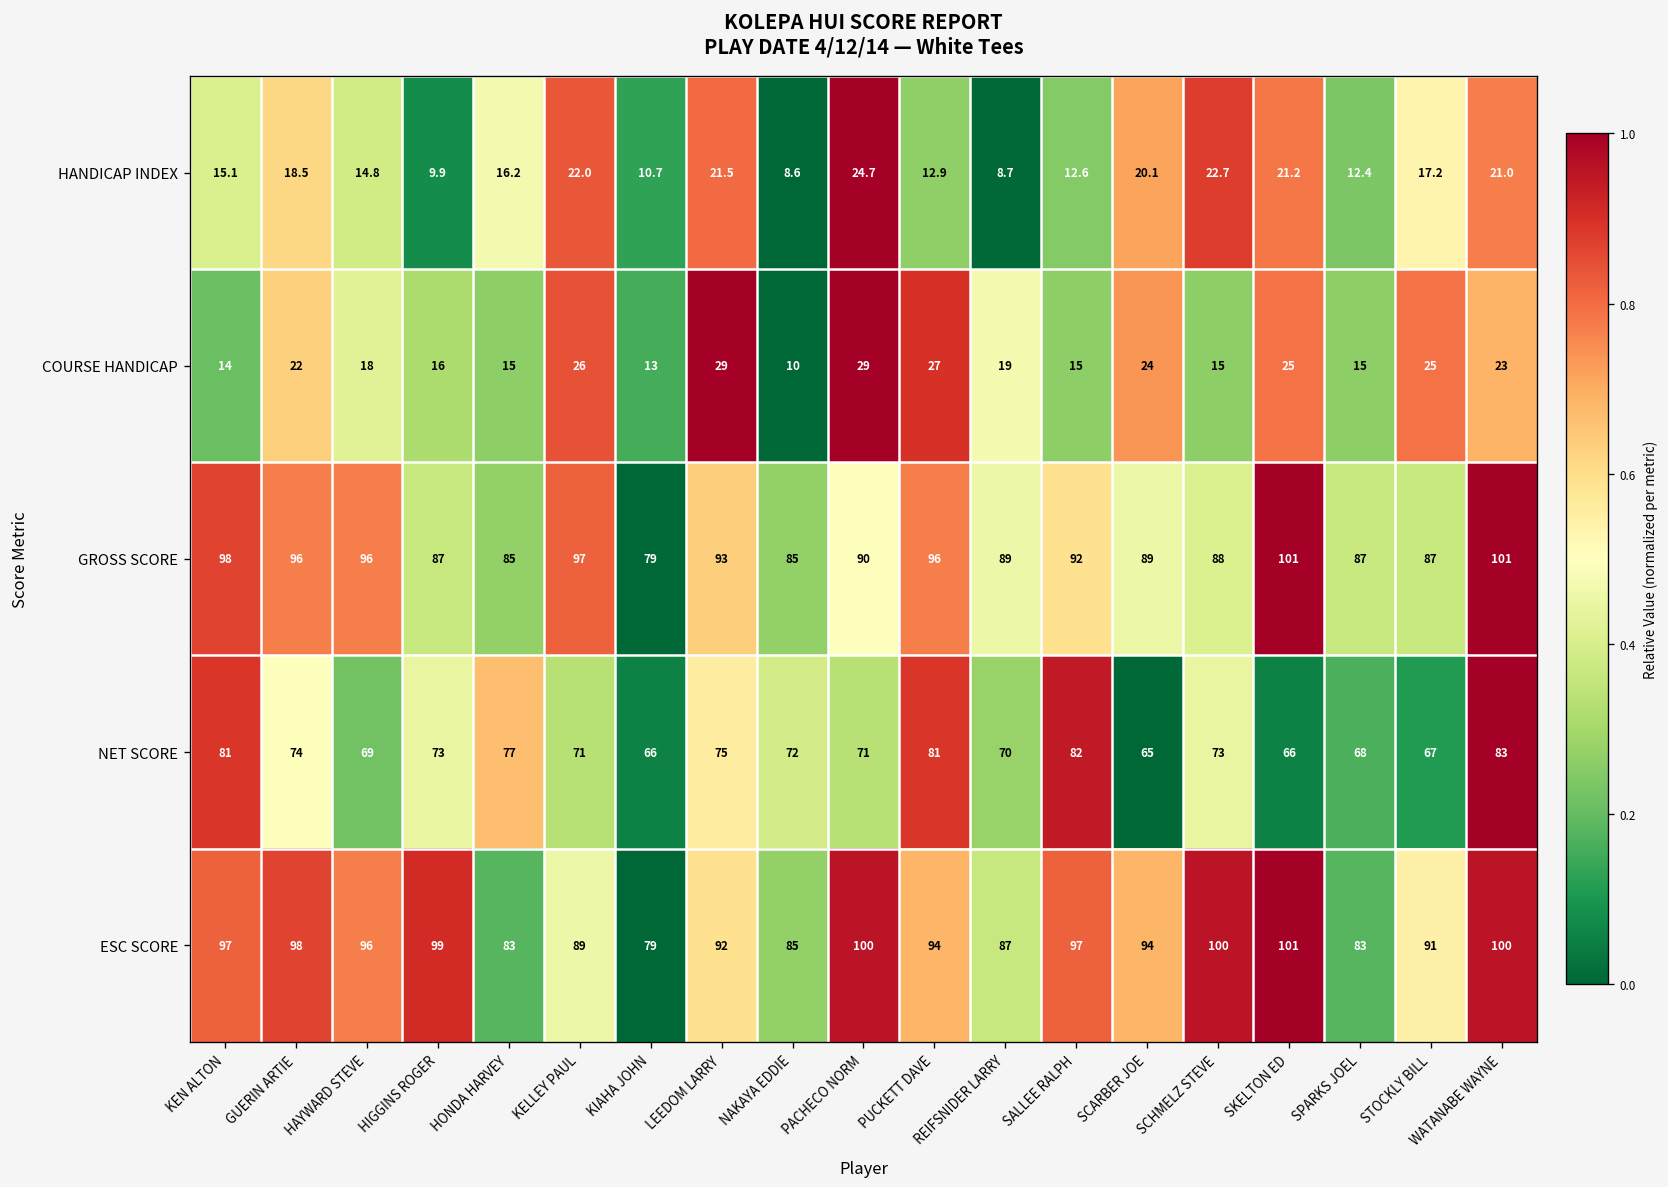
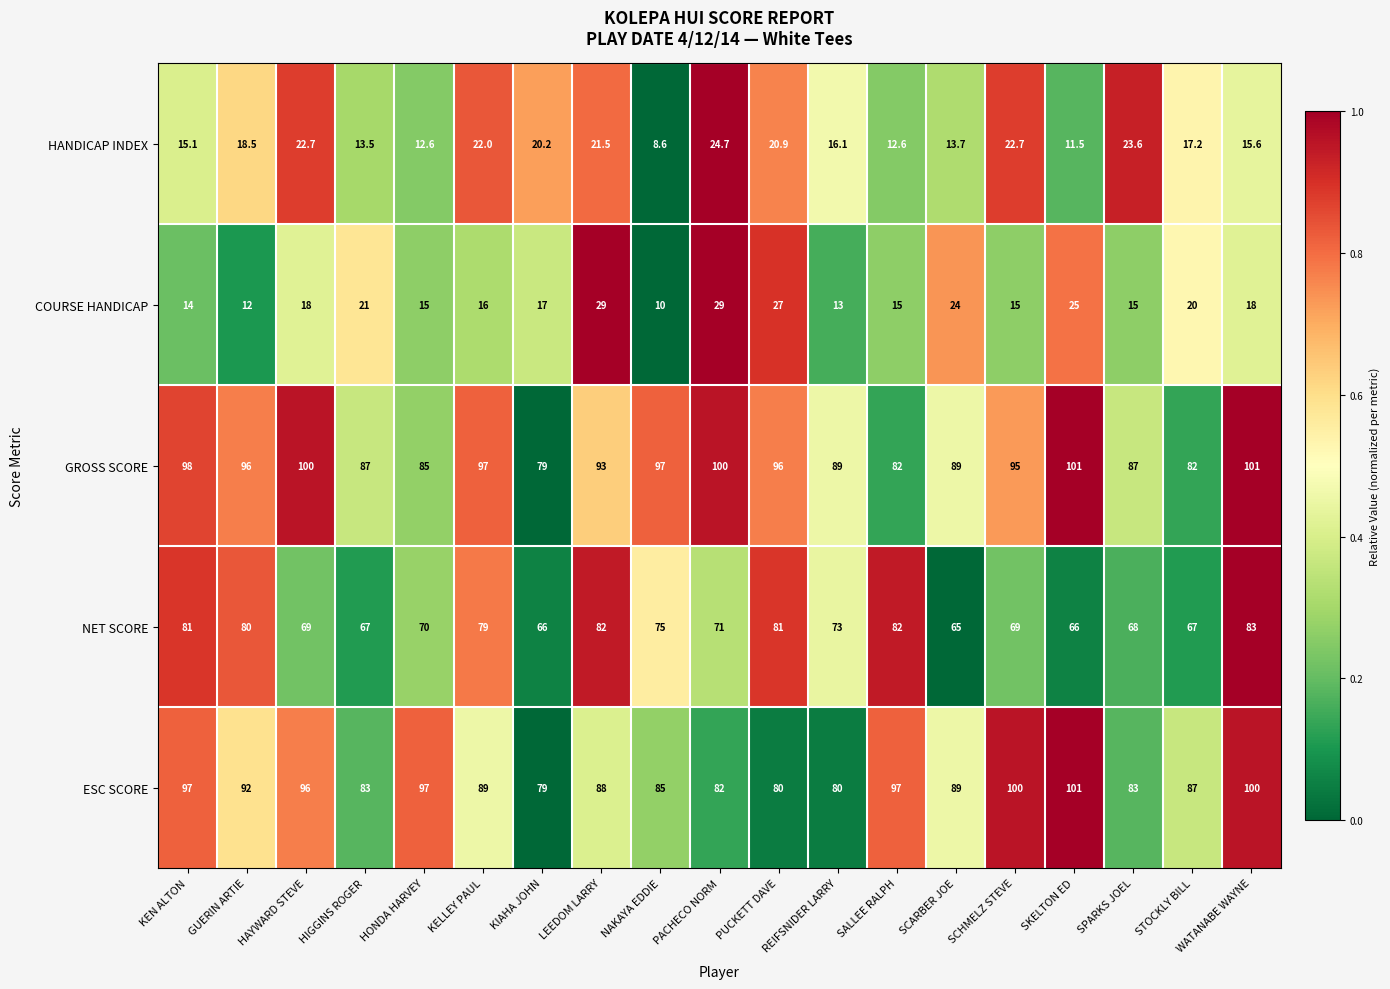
HANDICAP INDEX, HAYWARD STEVE: 14.8 -> 22.7
HANDICAP INDEX, HIGGINS ROGER: 9.9 -> 13.5
HANDICAP INDEX, HONDA HARVEY: 16.2 -> 12.6
HANDICAP INDEX, KIAHA JOHN: 10.7 -> 20.2
HANDICAP INDEX, PUCKETT DAVE: 12.9 -> 20.9
HANDICAP INDEX, REIFSNIDER LARRY: 8.7 -> 16.1
HANDICAP INDEX, SCARBER JOE: 20.1 -> 13.7
HANDICAP INDEX, SKELTON ED: 21.2 -> 11.5
HANDICAP INDEX, SPARKS JOEL: 12.4 -> 23.6
HANDICAP INDEX, WATANABE WAYNE: 21.0 -> 15.6
COURSE HANDICAP, GUERIN ARTIE: 22 -> 12
COURSE HANDICAP, HIGGINS ROGER: 16 -> 21
COURSE HANDICAP, KELLEY PAUL: 26 -> 16
COURSE HANDICAP, KIAHA JOHN: 13 -> 17
COURSE HANDICAP, REIFSNIDER LARRY: 19 -> 13
COURSE HANDICAP, STOCKLY BILL: 25 -> 20
COURSE HANDICAP, WATANABE WAYNE: 23 -> 18
GROSS SCORE, HAYWARD STEVE: 96 -> 100
GROSS SCORE, NAKAYA EDDIE: 85 -> 97
GROSS SCORE, PACHECO NORM: 90 -> 100
GROSS SCORE, SALLEE RALPH: 92 -> 82
GROSS SCORE, SCHMELZ STEVE: 88 -> 95
GROSS SCORE, STOCKLY BILL: 87 -> 82
NET SCORE, GUERIN ARTIE: 74 -> 80
NET SCORE, HIGGINS ROGER: 73 -> 67
NET SCORE, HONDA HARVEY: 77 -> 70
NET SCORE, KELLEY PAUL: 71 -> 79
NET SCORE, LEEDOM LARRY: 75 -> 82
NET SCORE, NAKAYA EDDIE: 72 -> 75
NET SCORE, REIFSNIDER LARRY: 70 -> 73
NET SCORE, SCHMELZ STEVE: 73 -> 69
ESC SCORE, GUERIN ARTIE: 98 -> 92
ESC SCORE, HIGGINS ROGER: 99 -> 83
ESC SCORE, HONDA HARVEY: 83 -> 97
ESC SCORE, LEEDOM LARRY: 92 -> 88
ESC SCORE, PACHECO NORM: 100 -> 82
ESC SCORE, PUCKETT DAVE: 94 -> 80
ESC SCORE, REIFSNIDER LARRY: 87 -> 80
ESC SCORE, SCARBER JOE: 94 -> 89
ESC SCORE, STOCKLY BILL: 91 -> 87
